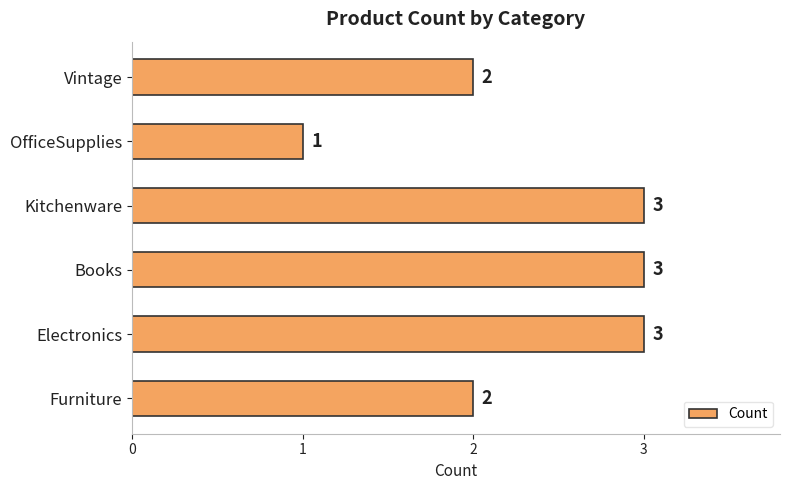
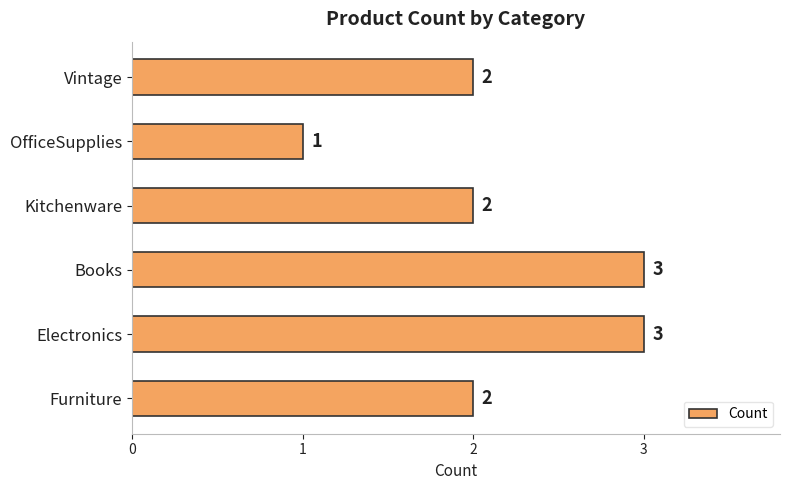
Kitchenware: 3 -> 2
